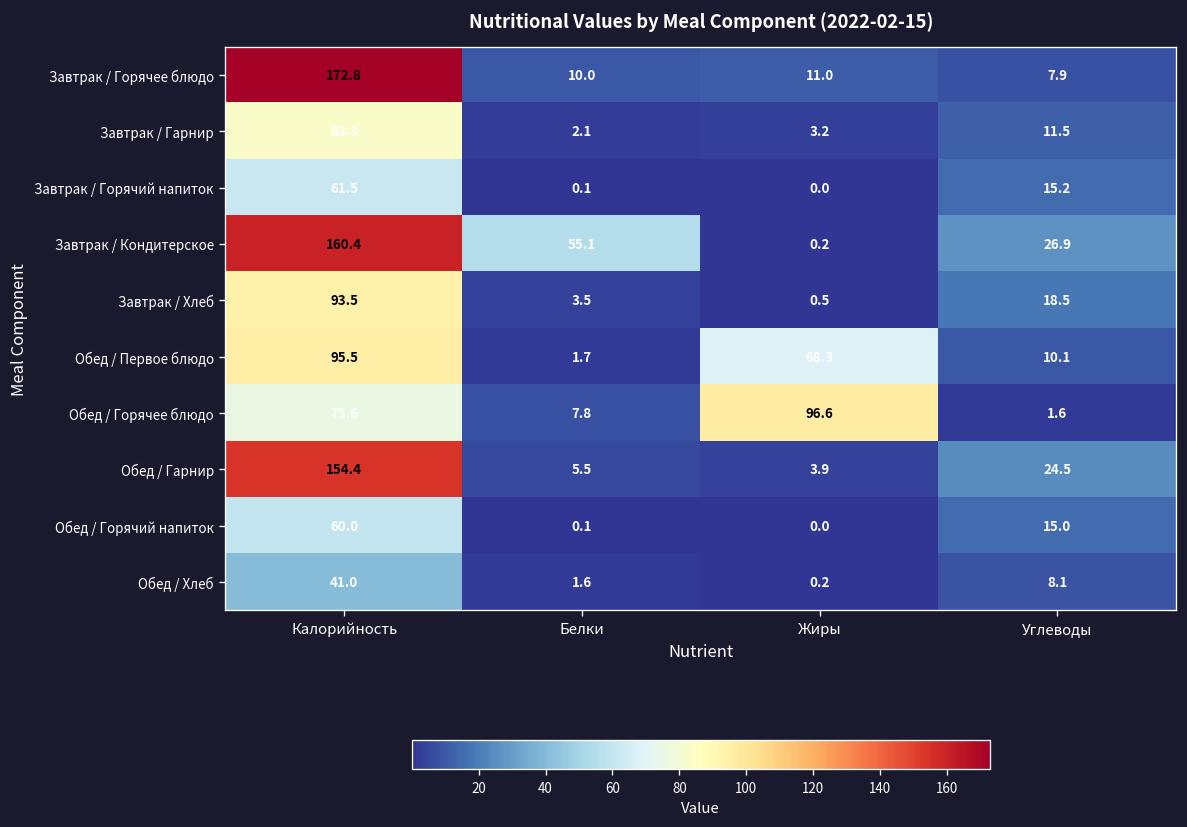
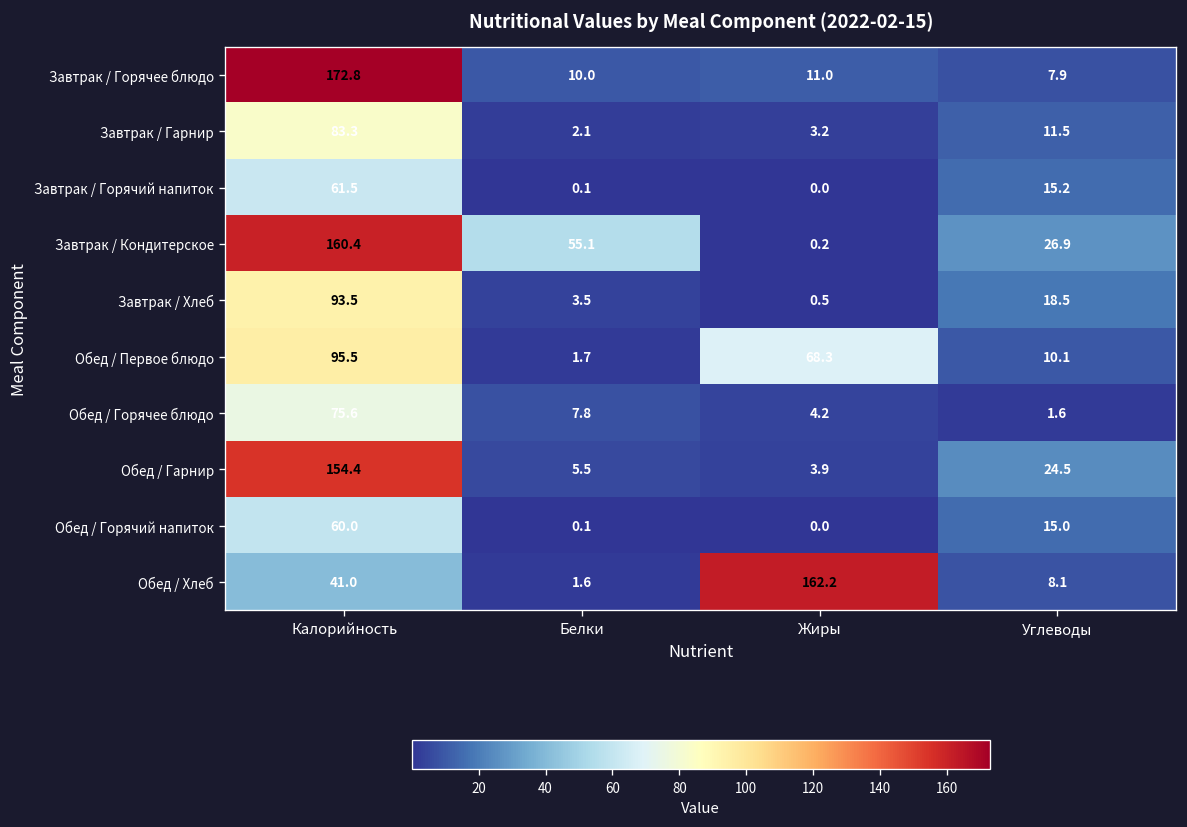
Обед / Горячее блюдо, Жиры: 96.6 -> 4.2
Обед / Хлеб, Жиры: 0.2 -> 162.2
